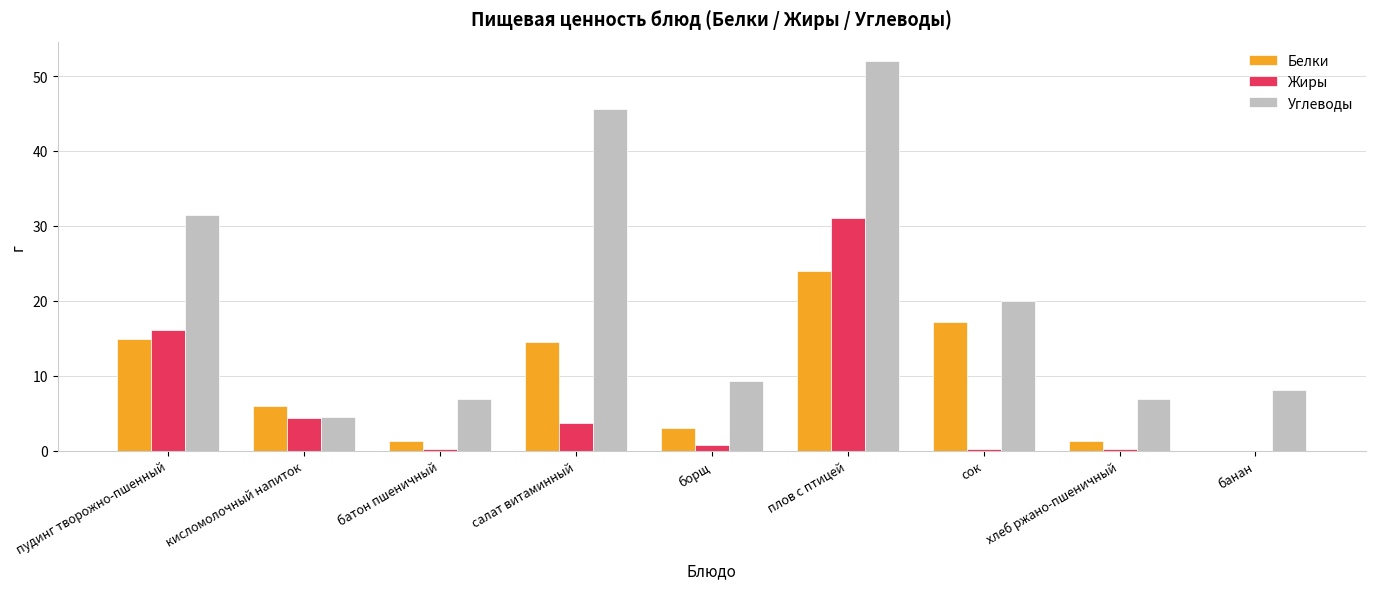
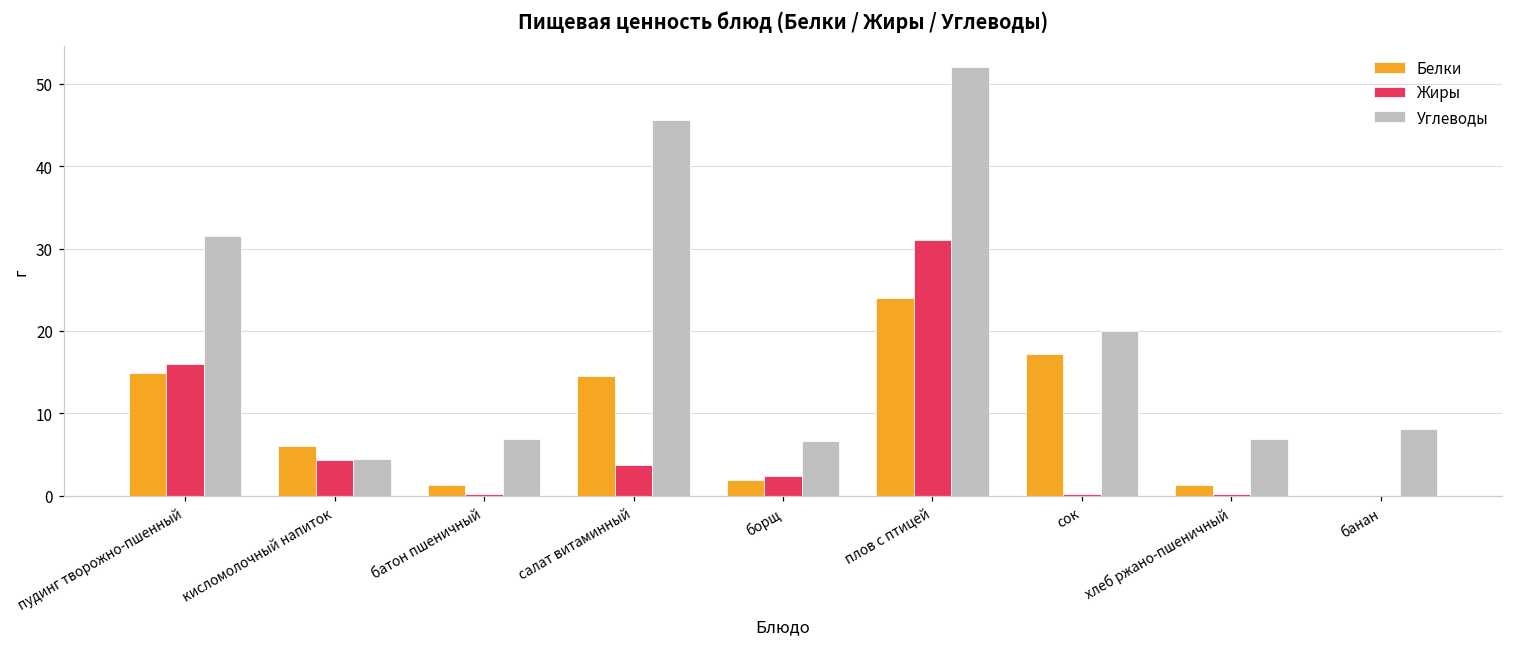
Белки, борщ: 3 -> 2
Жиры, борщ: 1 -> 2
Углеводы, борщ: 9 -> 7
